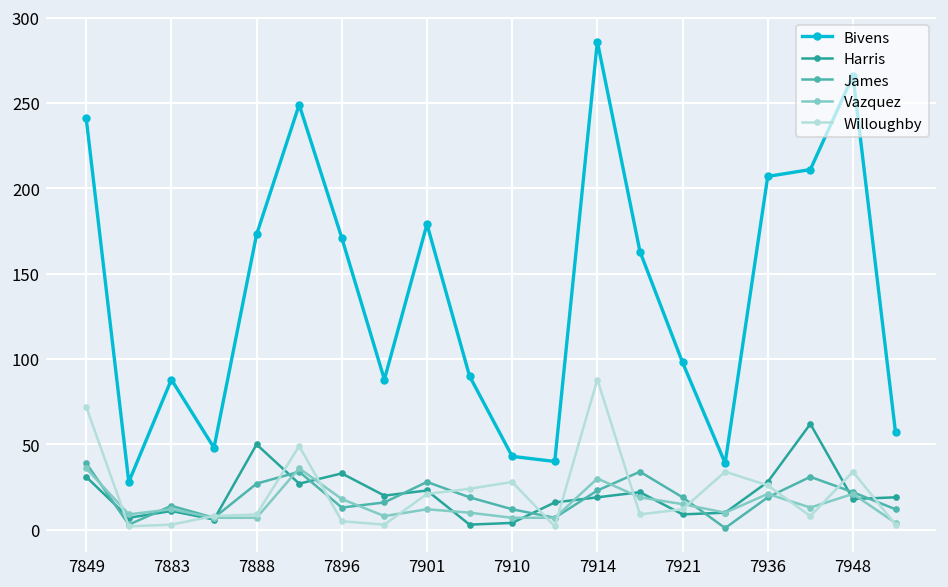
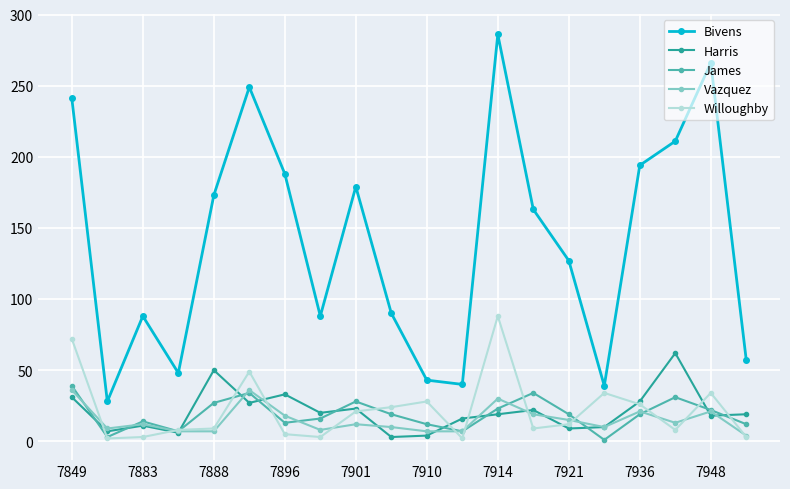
Bivens, 7896: 171 -> 188
Bivens, 7921: 98 -> 127
Bivens, 7936: 207 -> 194
